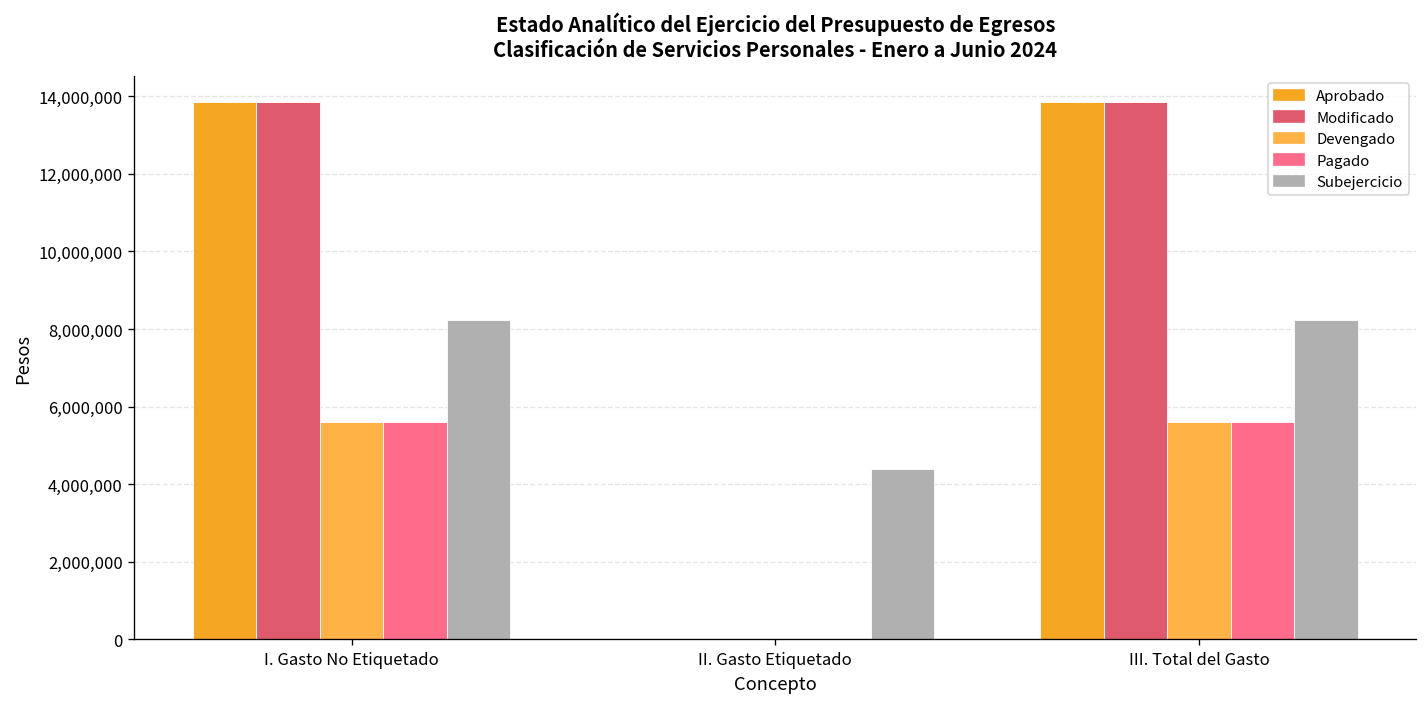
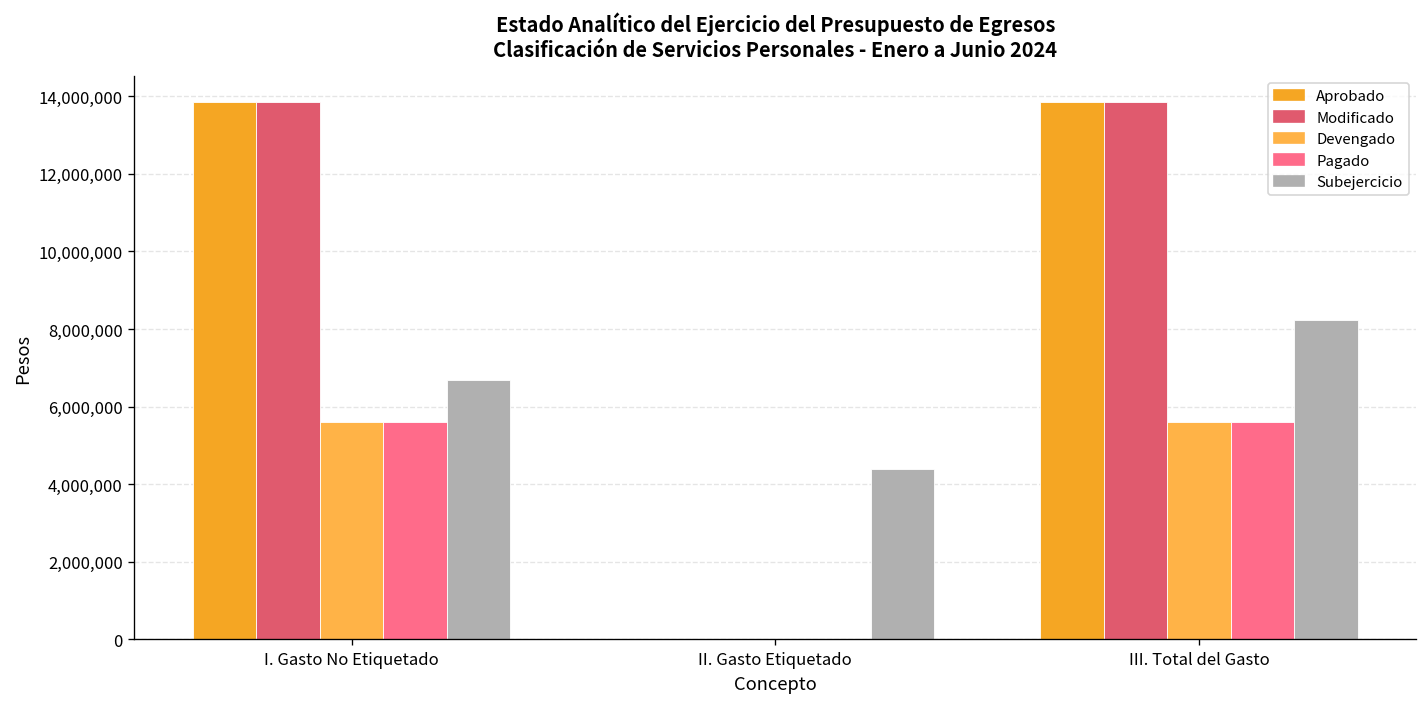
Subejercicio, I. Gasto No Etiquetado: 8,200,000 -> 6,700,000
